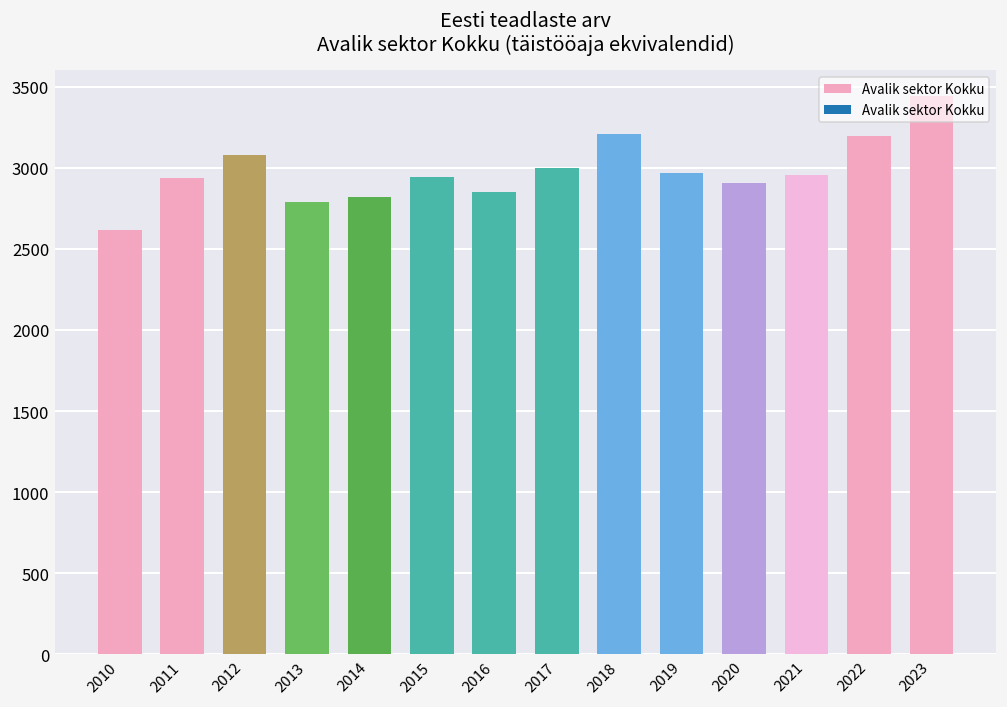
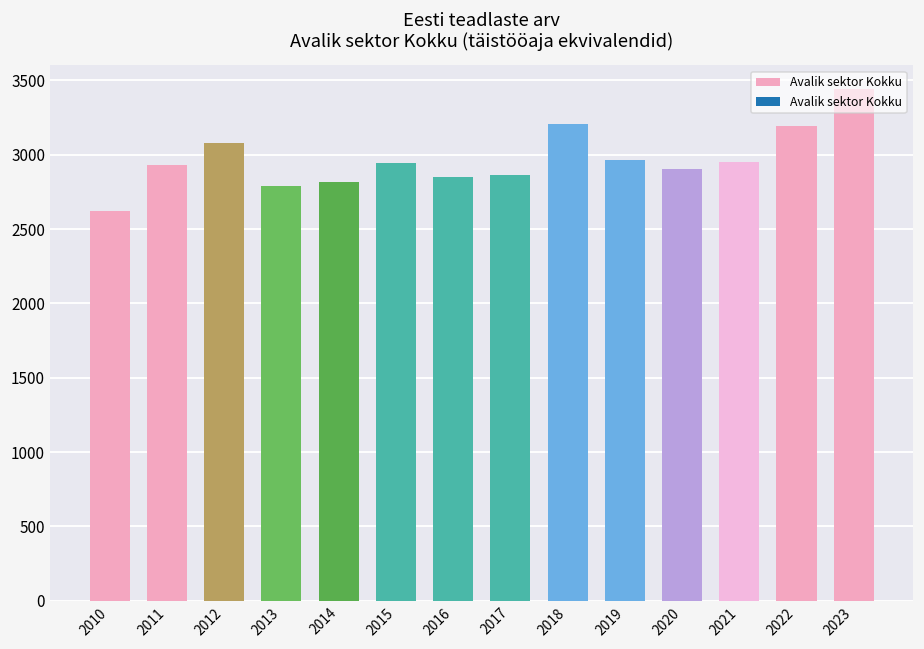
2017: 3000 -> 2860
